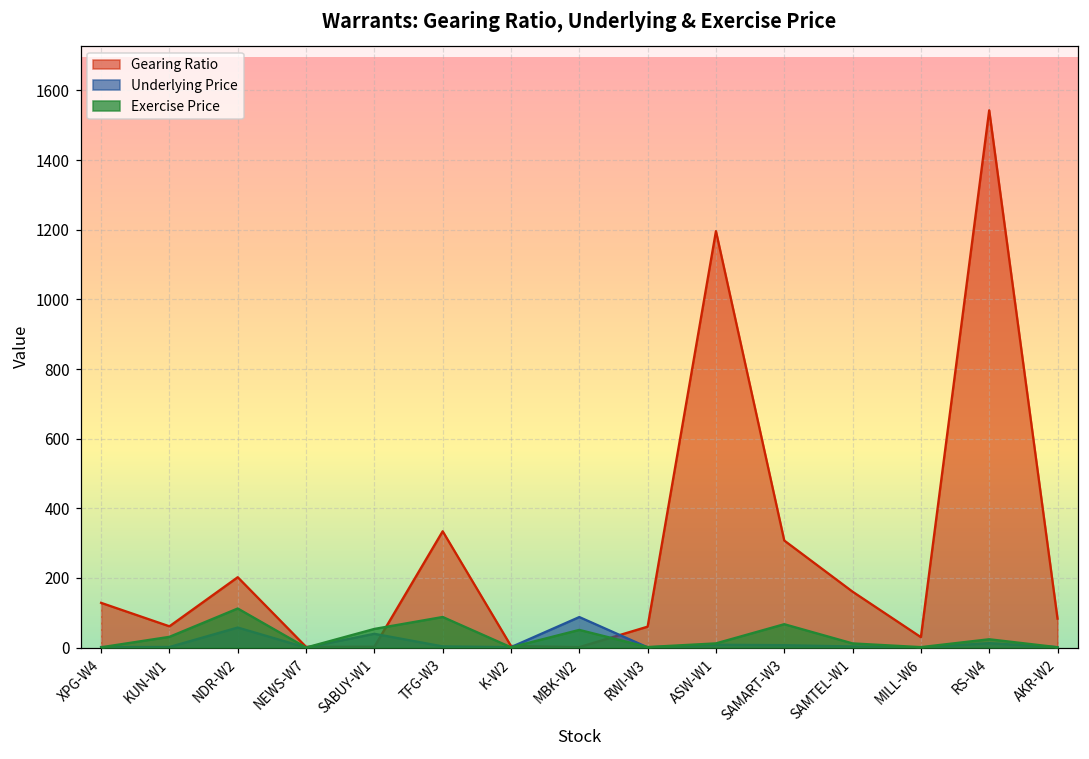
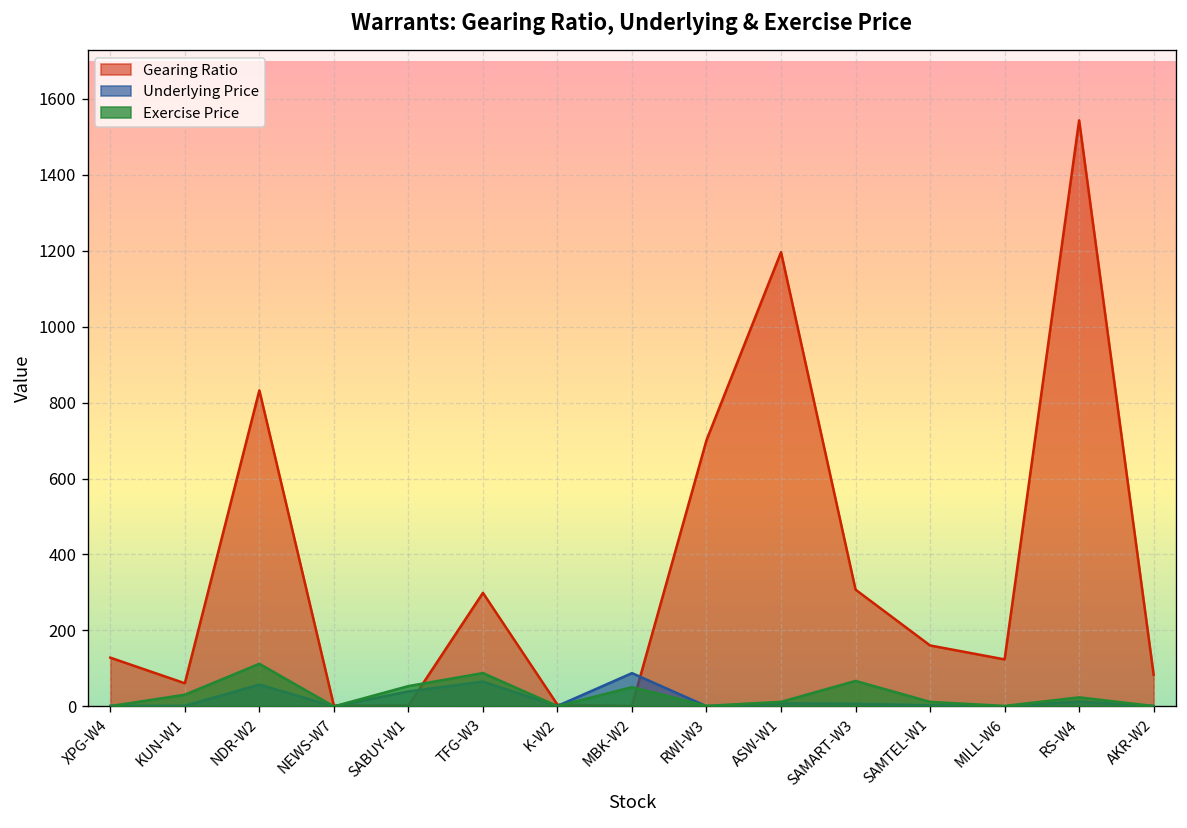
Gearing Ratio, NDR-W2: 200 -> 830
Gearing Ratio, TFG-W3: 330 -> 300
Underlying Price, TFG-W3: 0 -> 70
Gearing Ratio, RWI-W3: 60 -> 700
Gearing Ratio, MILL-W6: 30 -> 120
